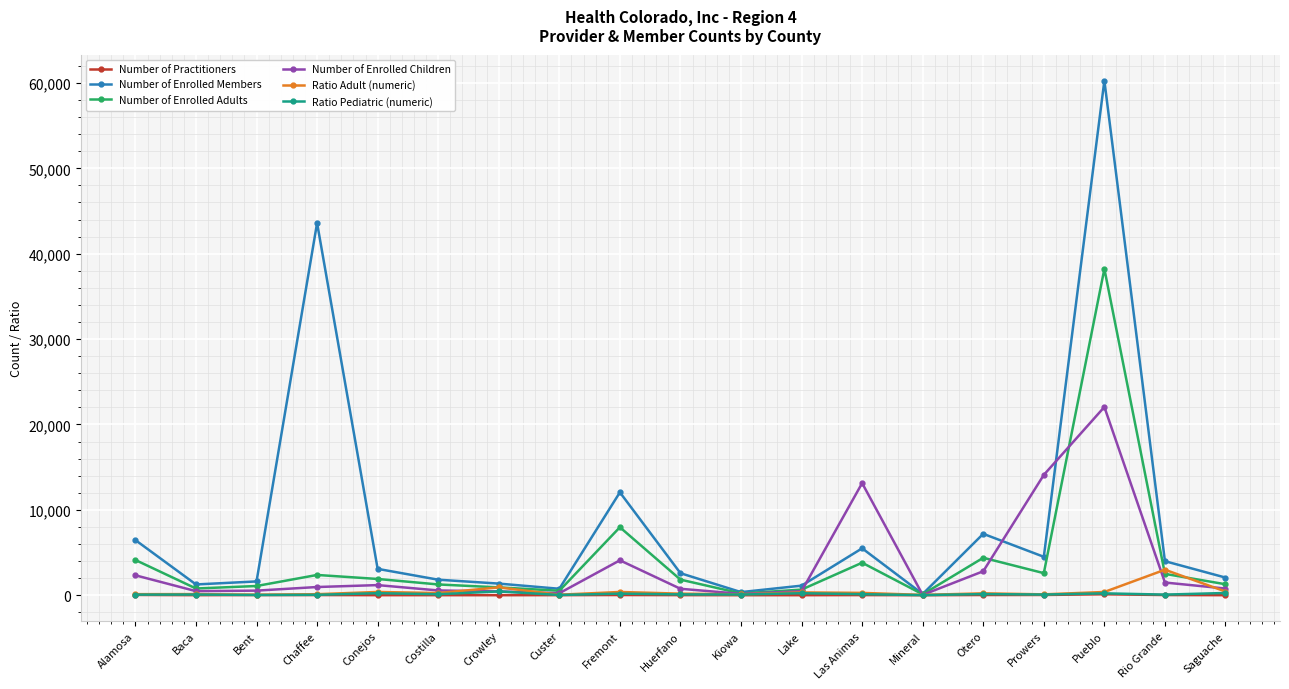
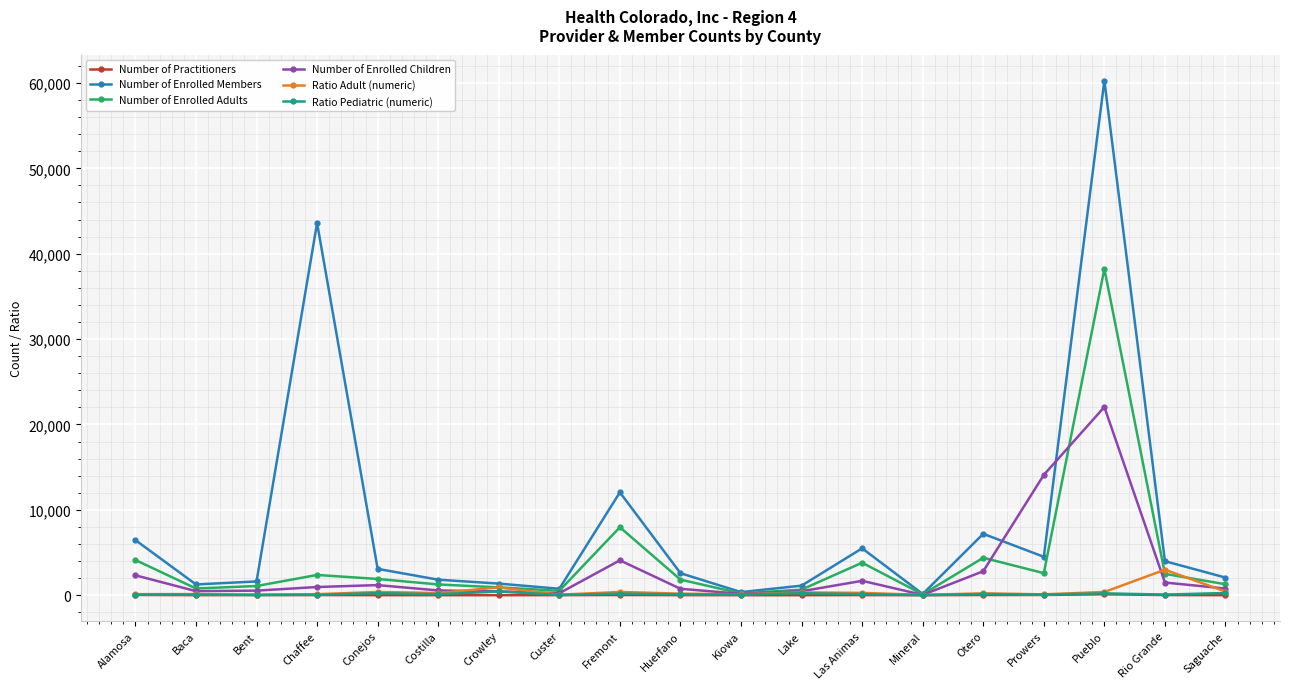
Number of Enrolled Children, Las Animas: 13,000 -> 2,000
